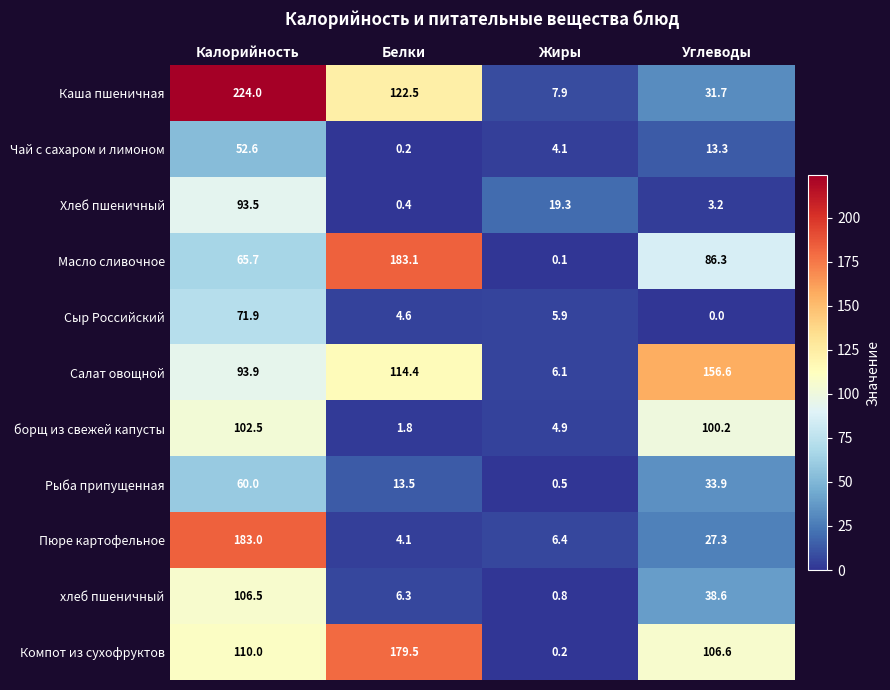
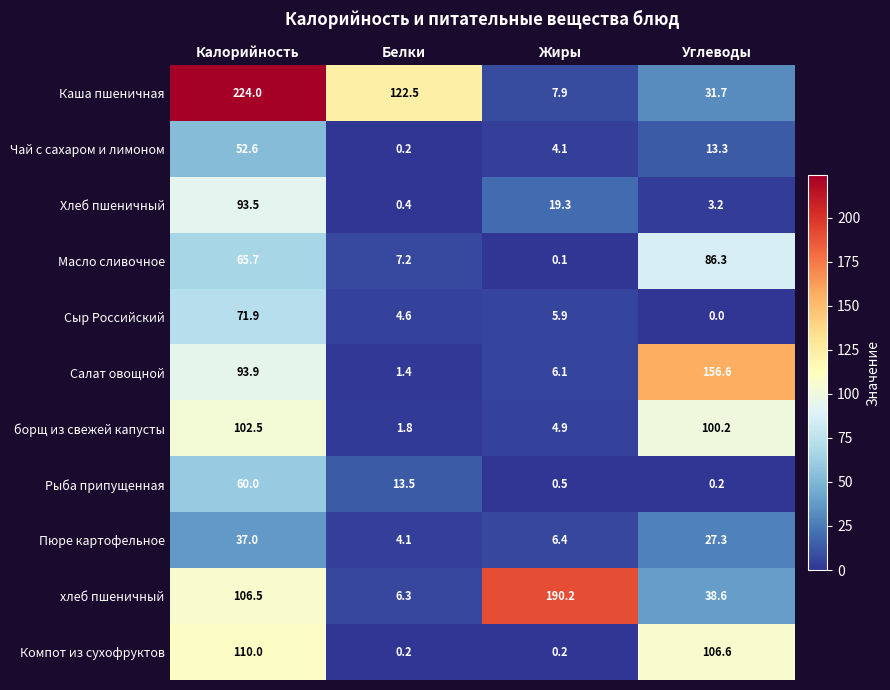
Масло сливочное, Белки: 183.1 -> 7.2
Салат овощной, Белки: 114.4 -> 1.4
Рыба припущенная, Углеводы: 33.9 -> 0.2
Пюре картофельное, Калорийность: 183.0 -> 37.0
хлеб пшеничный, Жиры: 0.8 -> 190.2
Компот из сухофруктов, Белки: 179.5 -> 0.2
